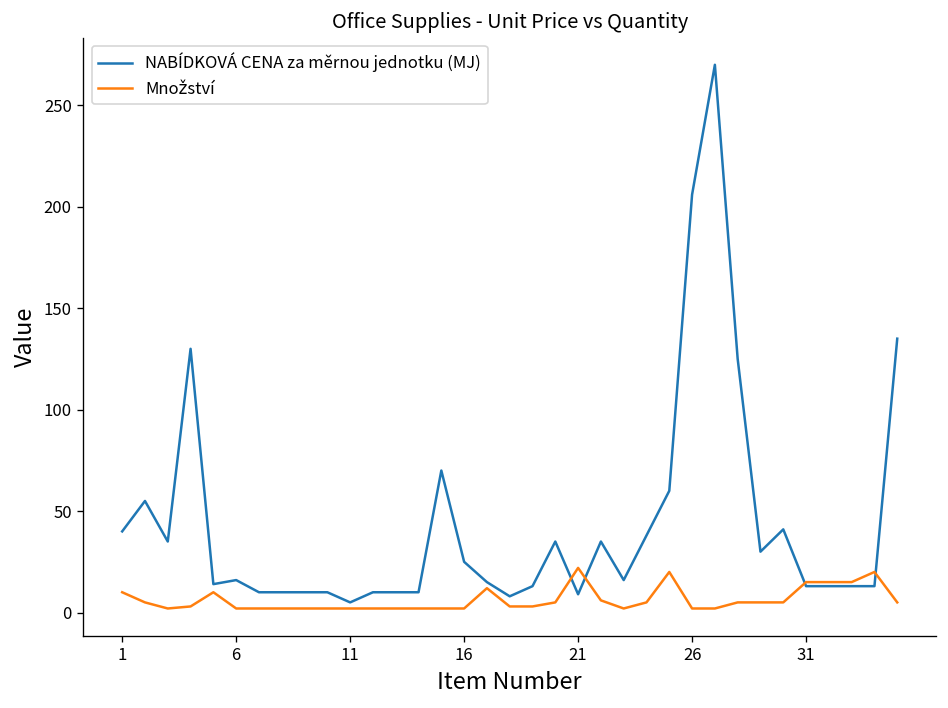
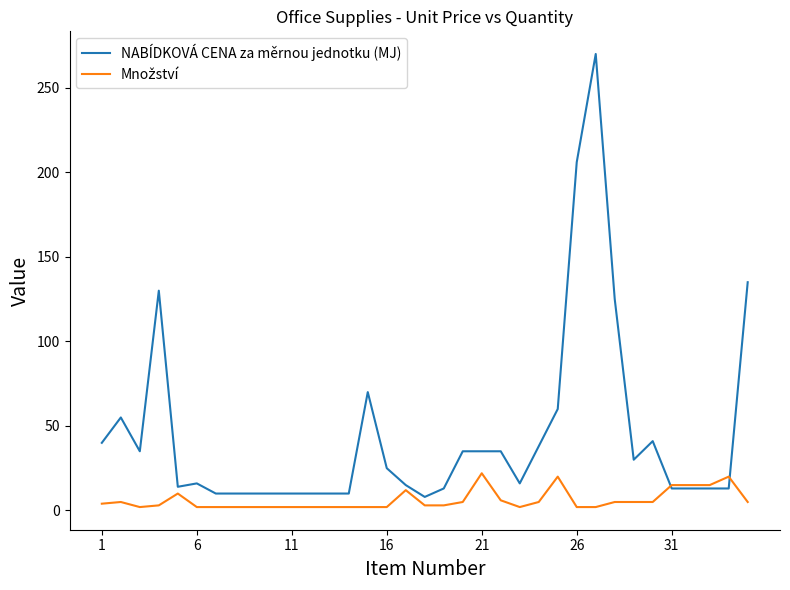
Množství, 1: 10 -> 4
NABÍDKOVÁ CENA za měrnou jednotku (MJ), 11: 5 -> 10
NABÍDKOVÁ CENA za měrnou jednotku (MJ), 21: 9 -> 35
